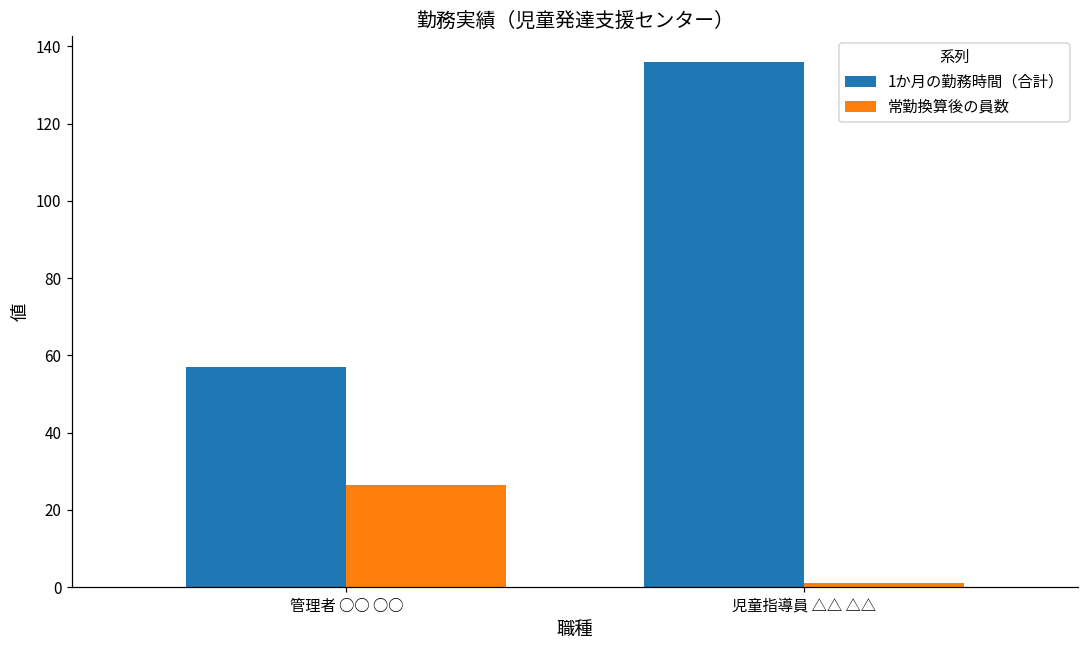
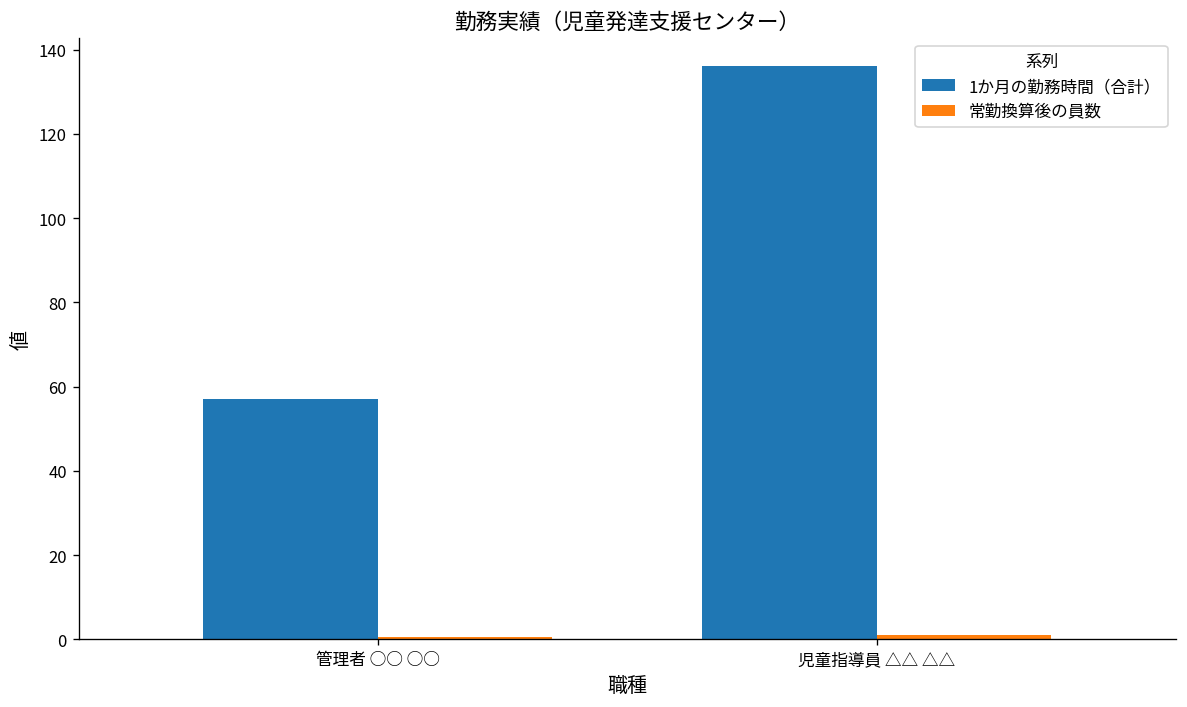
常勤換算後の員数, 管理者 ○○ ○○: 26 -> 1
